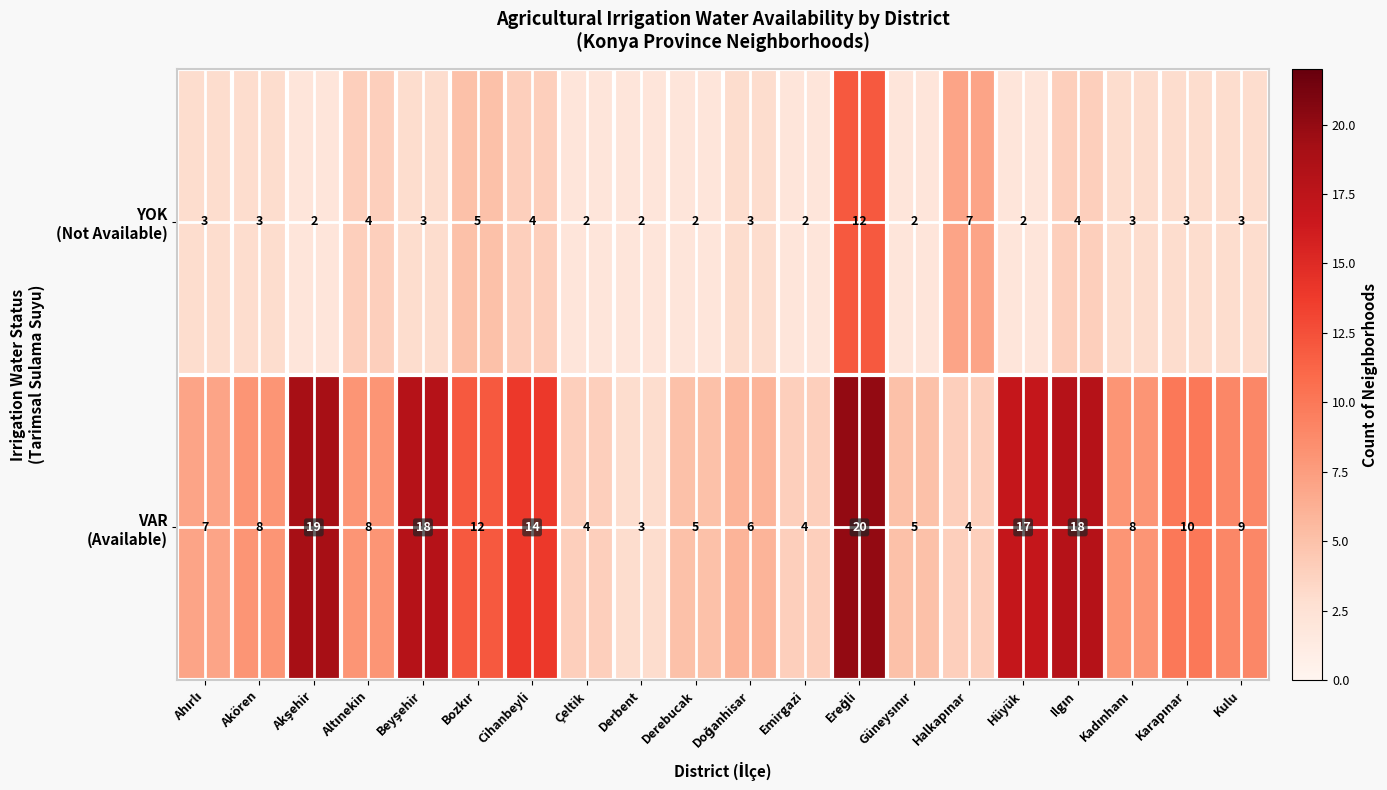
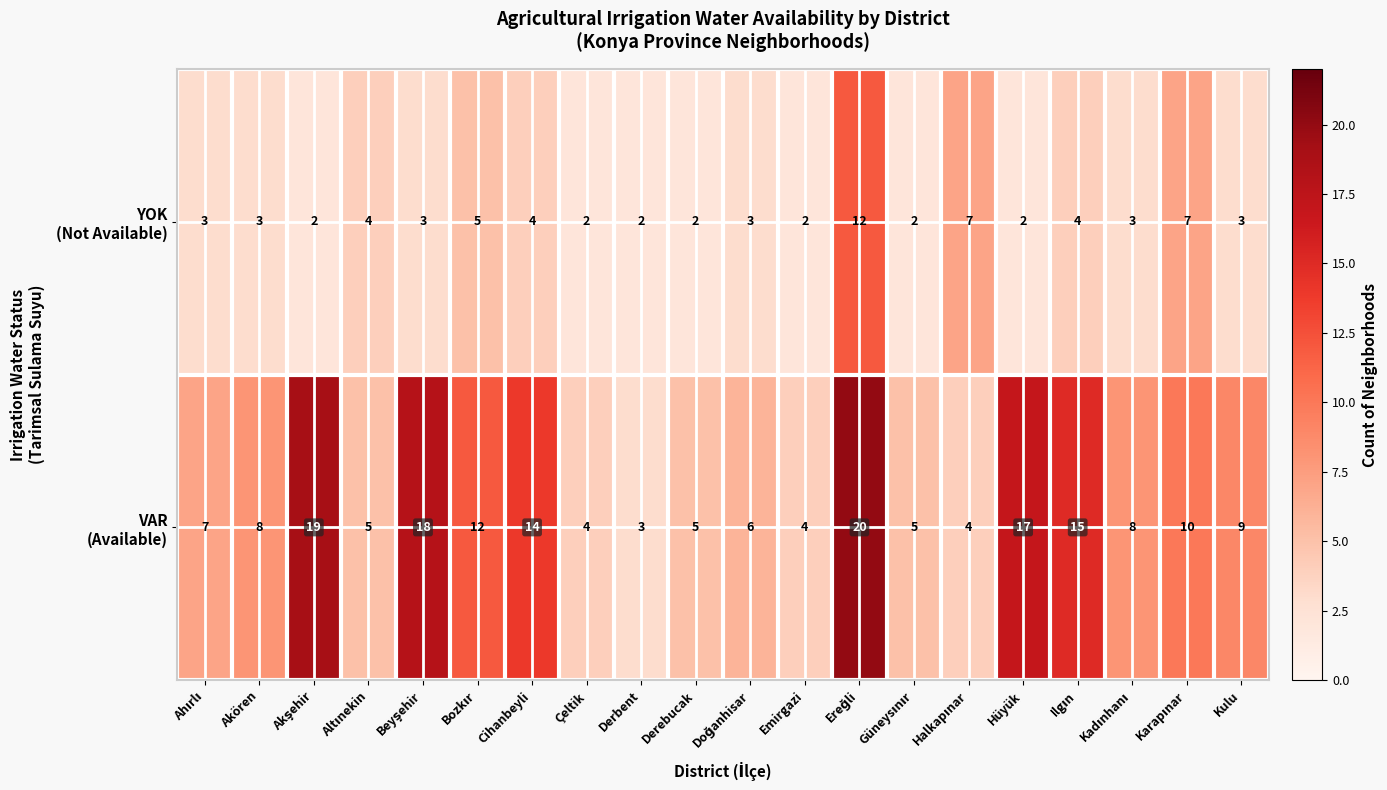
YOK (Not Available), Karapınar: 3 -> 7
VAR (Available), Altınekin: 8 -> 5
VAR (Available), Ilgın: 18 -> 15
